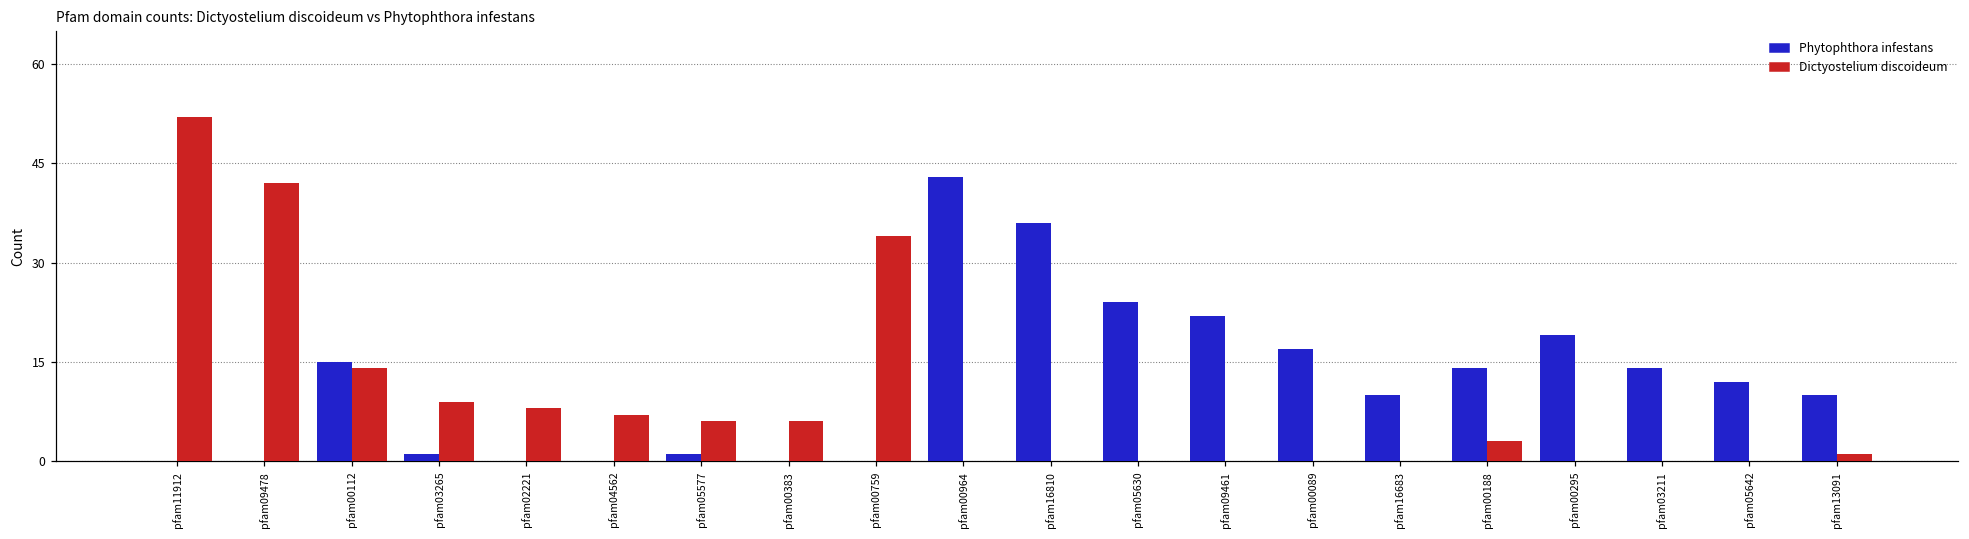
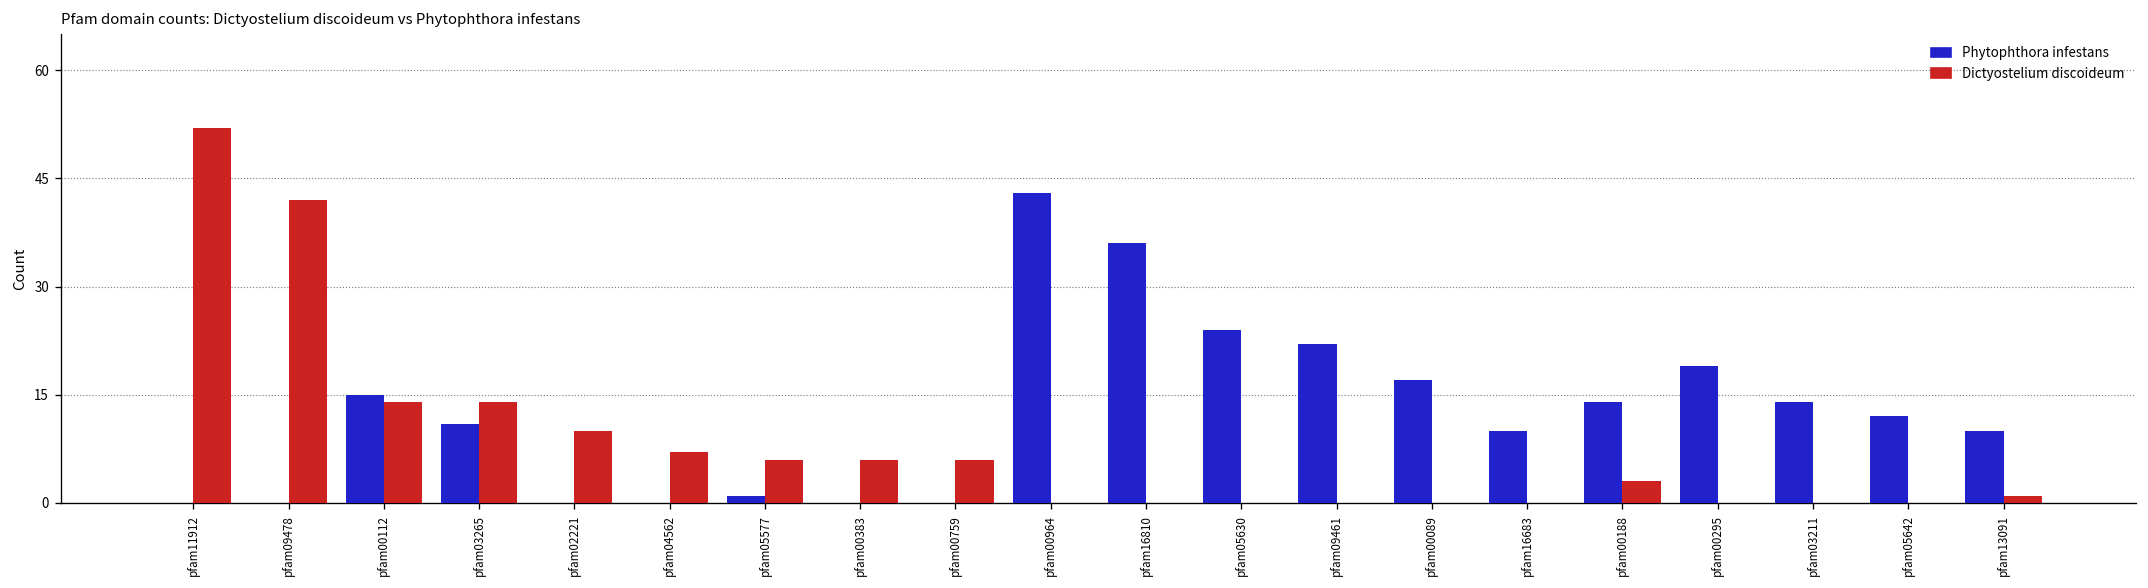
Phytophthora infestans, pfam03265: 1 -> 11
Dictyostelium discoideum, pfam03265: 9 -> 14
Dictyostelium discoideum, pfam02221: 8 -> 10
Dictyostelium discoideum, pfam00759: 34 -> 6
